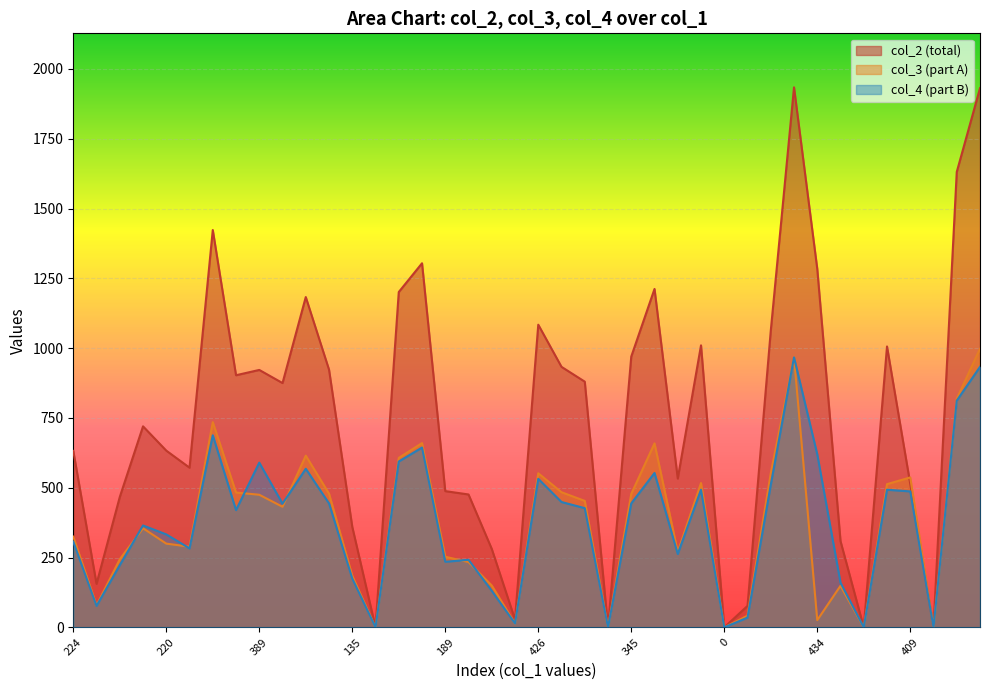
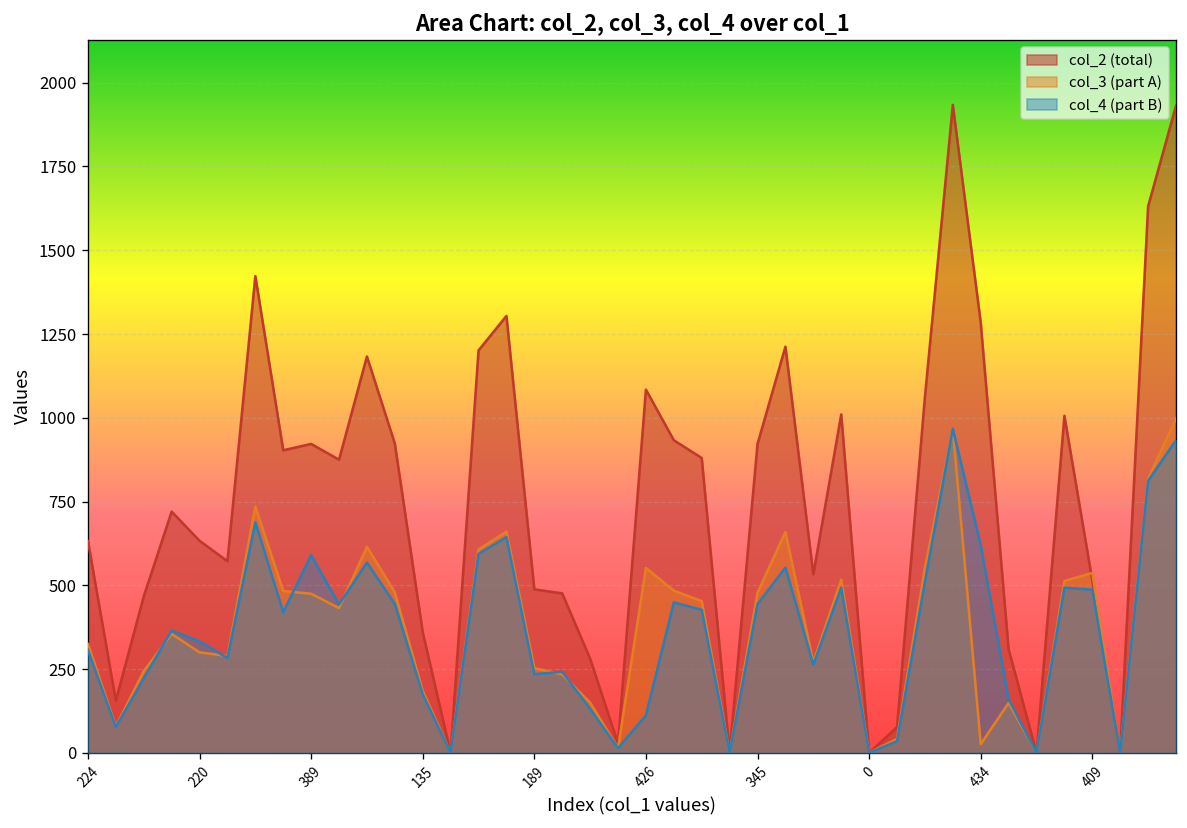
col_4 (part B), 426: 530 -> 110
col_2 (total), 345: 970 -> 920
